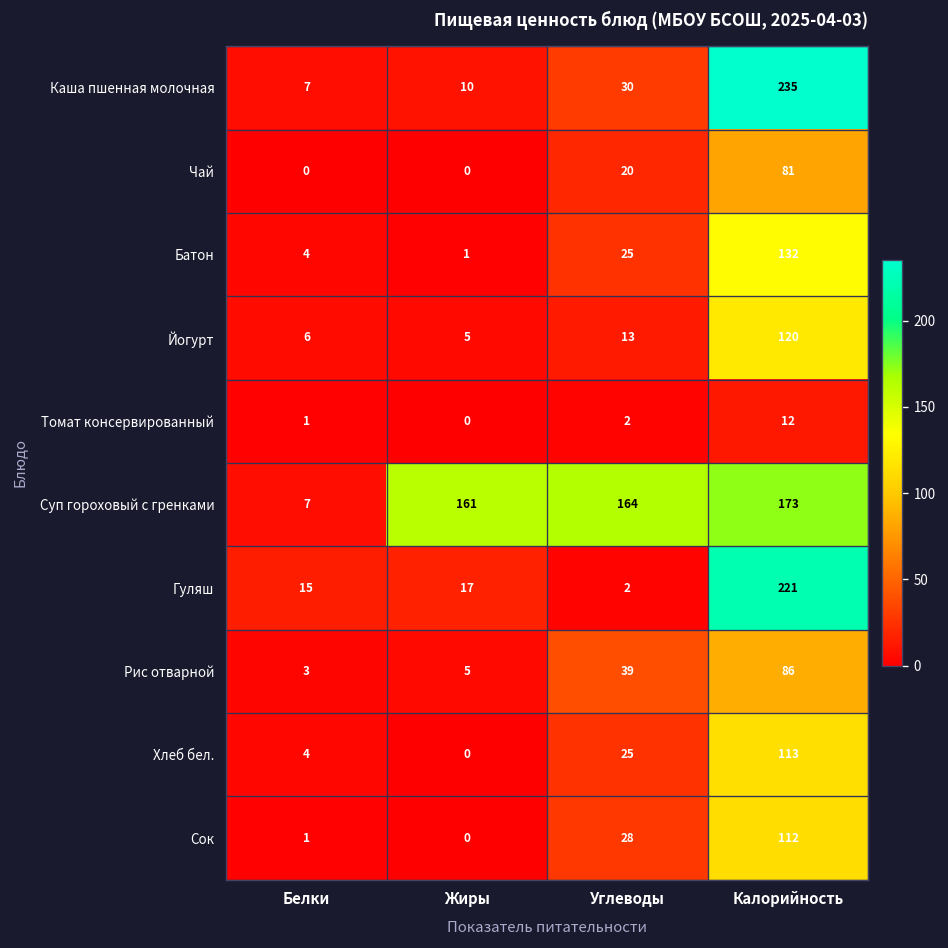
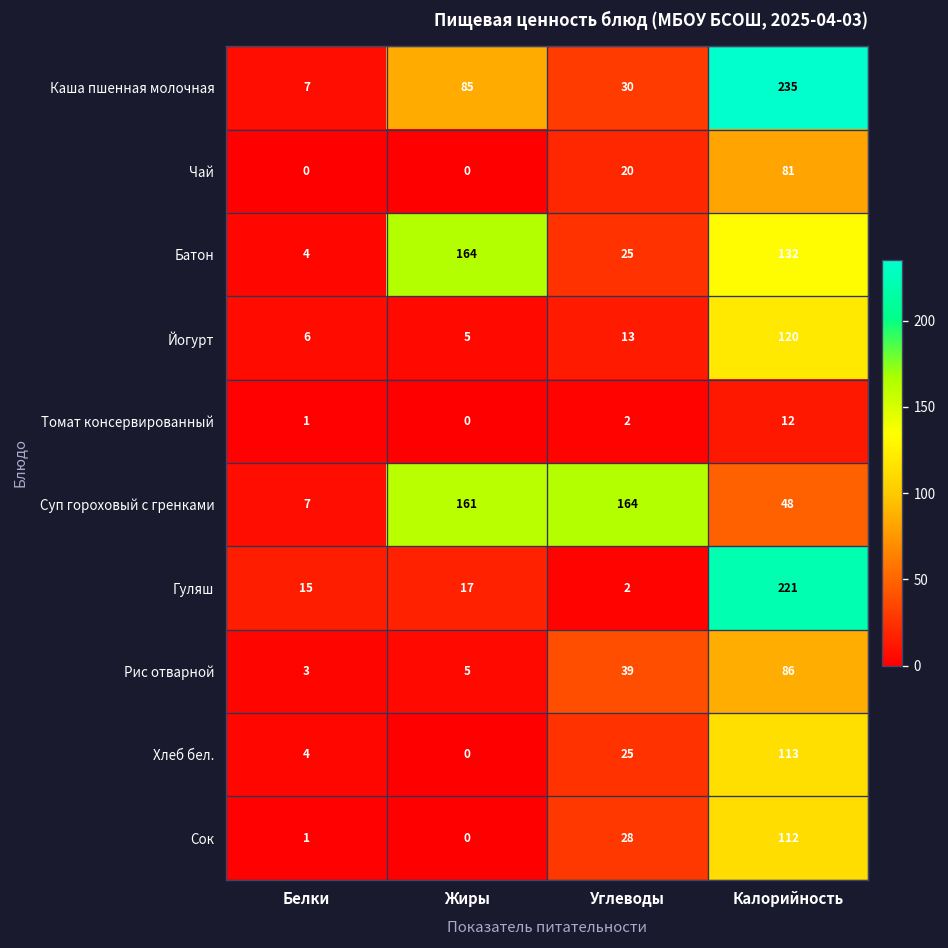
Каша пшенная молочная, Жиры: 10 -> 85
Батон, Жиры: 1 -> 164
Суп гороховый с гренками, Калорийность: 173 -> 48
